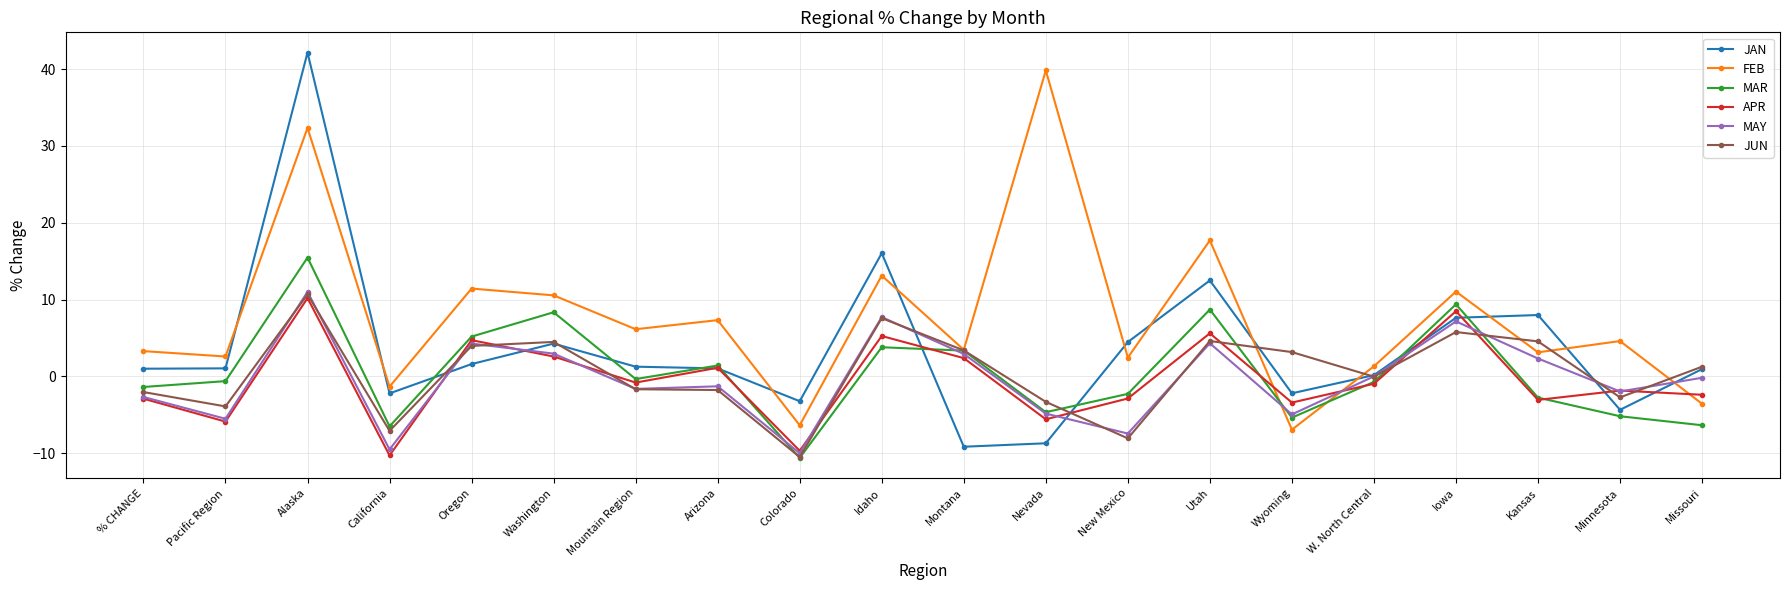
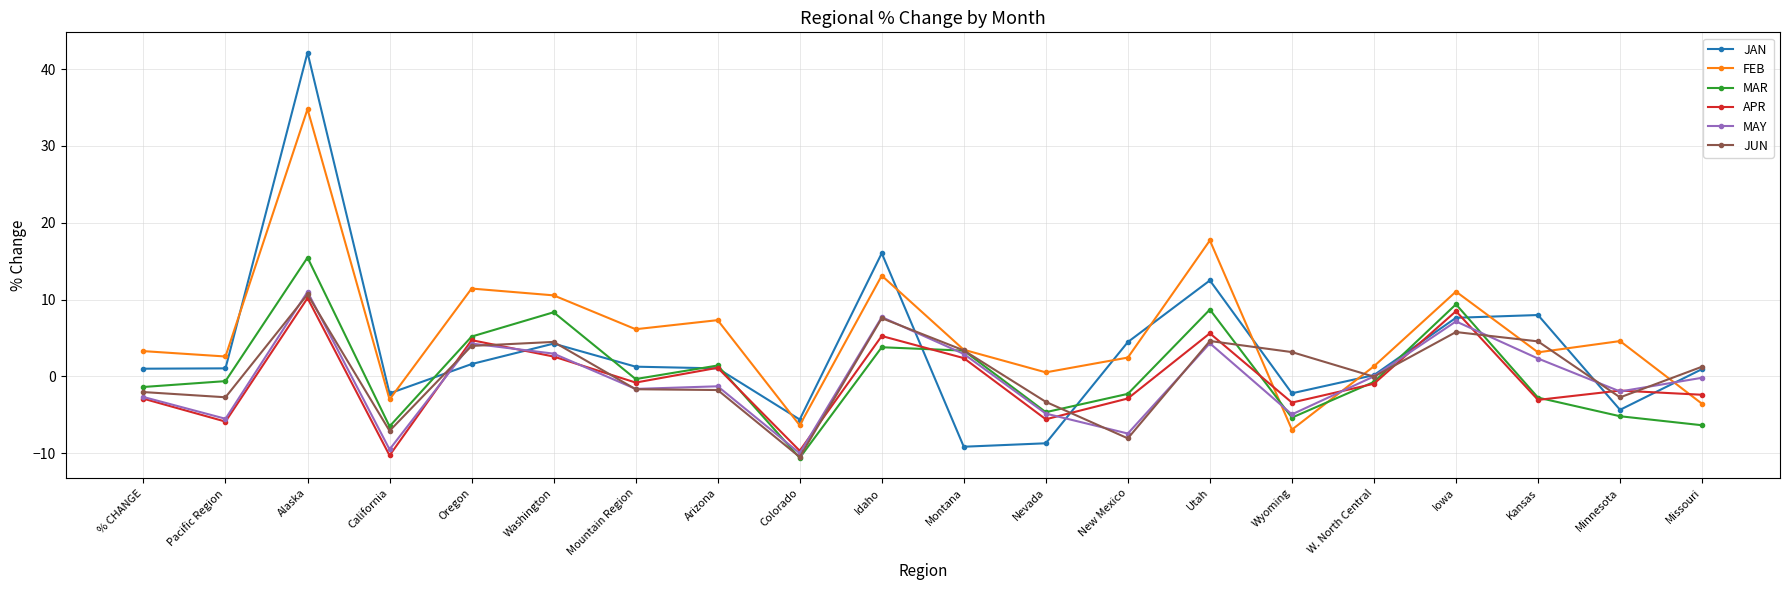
JUN, Pacific Region: -4 -> -3
FEB, Alaska: 32 -> 35
FEB, California: -1 -> -3
JAN, Colorado: -3 -> -6
FEB, Nevada: 40 -> 1
